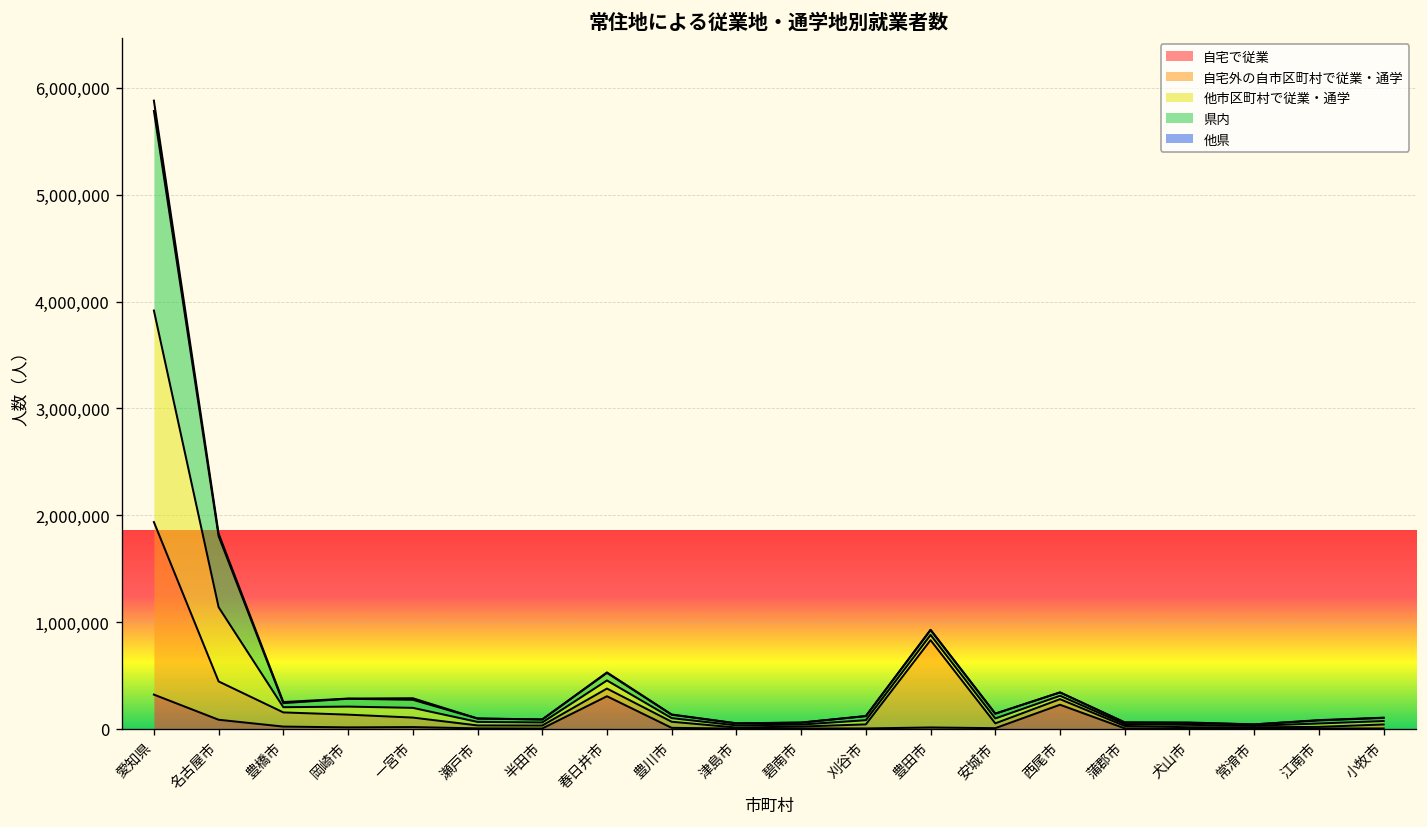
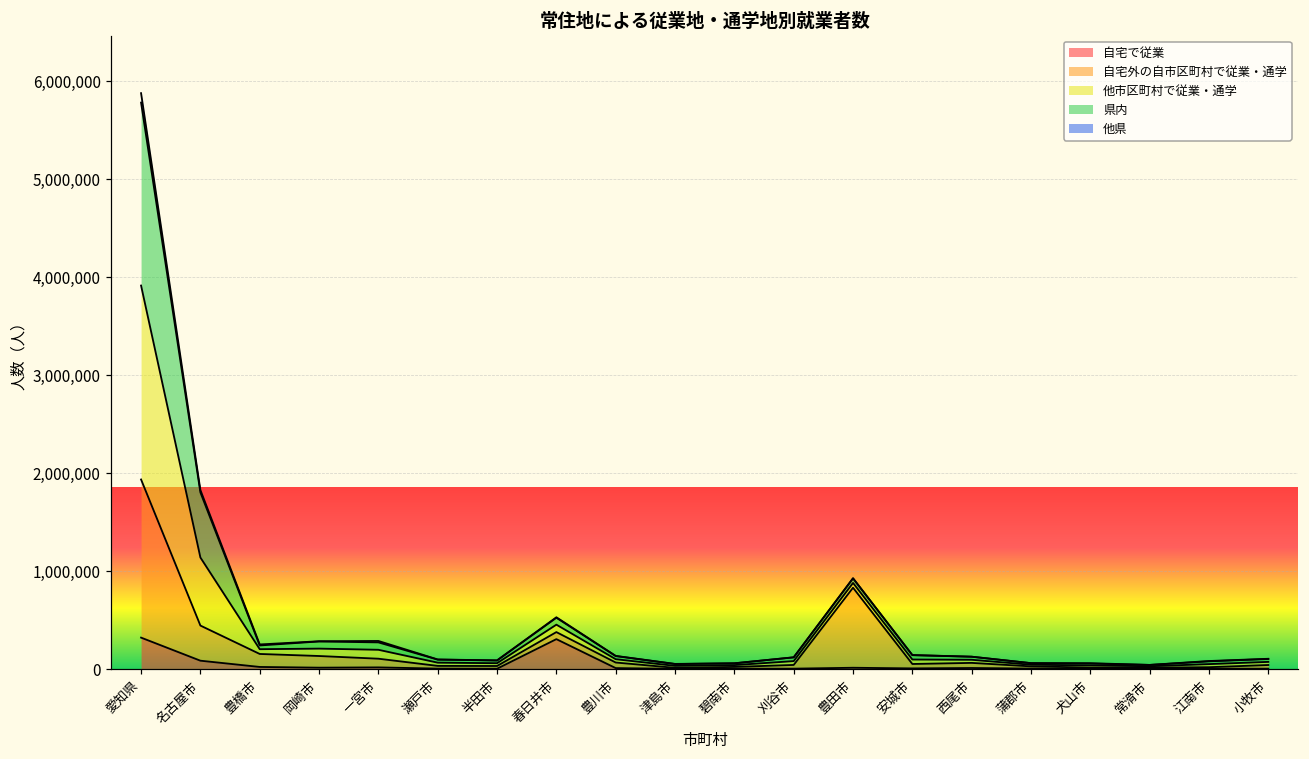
自宅で従業, 西尾市: 200,000 -> 0
